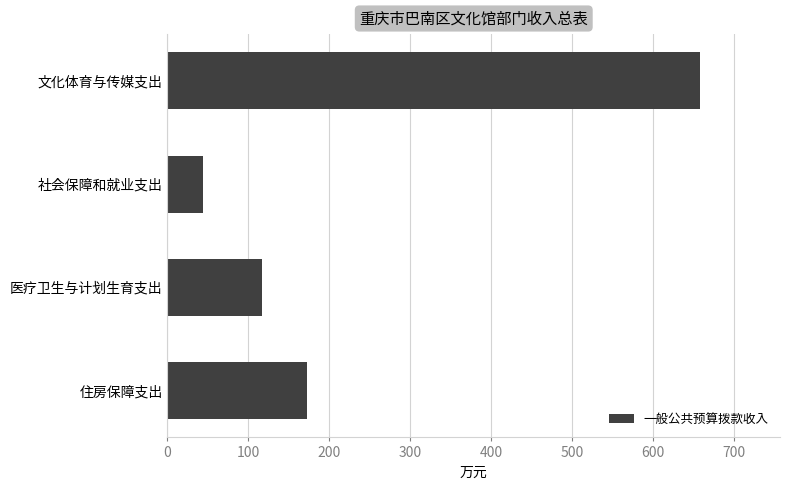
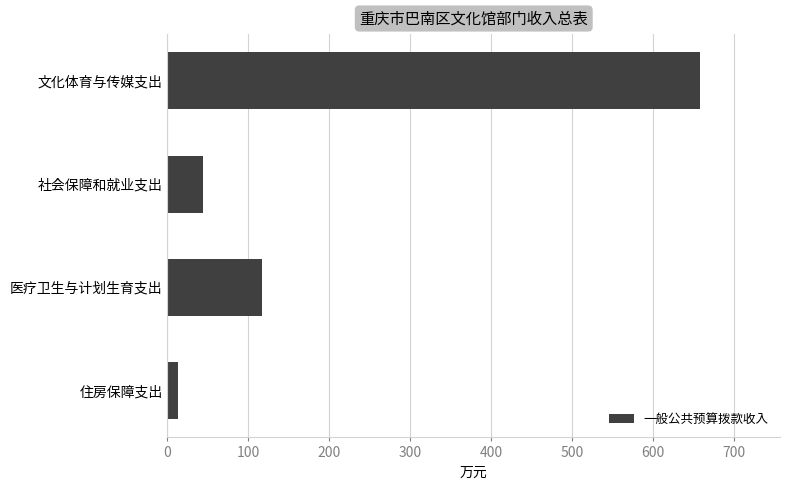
住房保障支出: 170 -> 10
